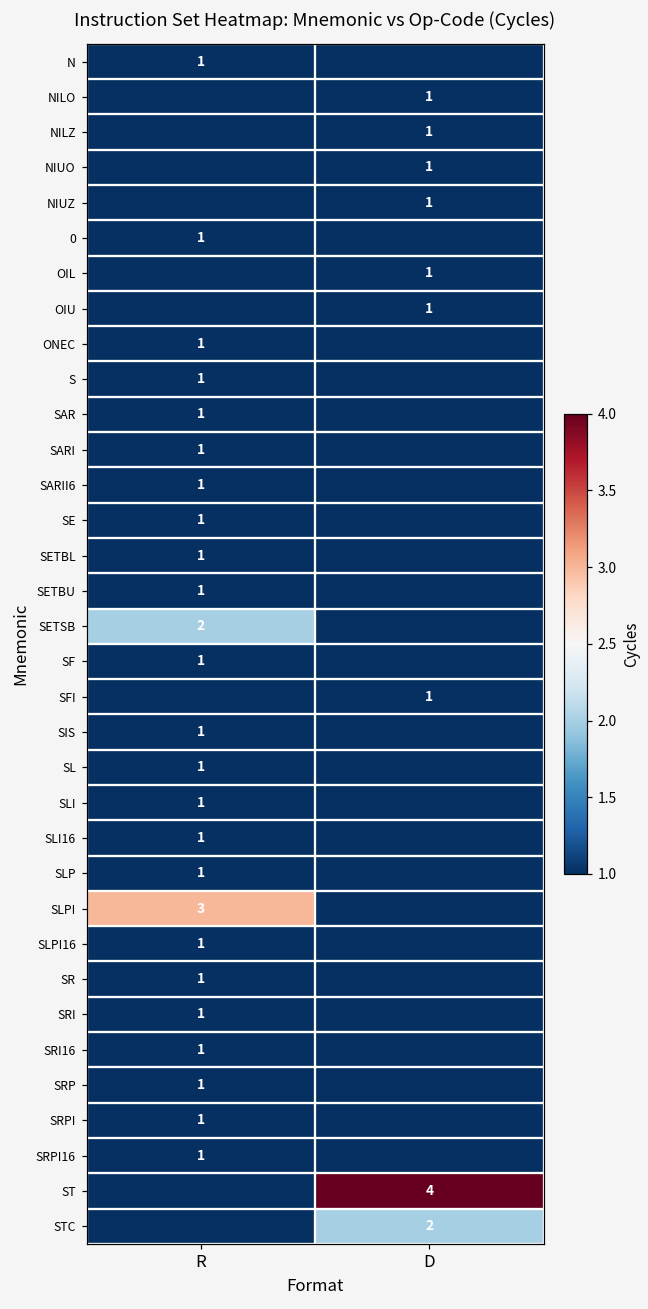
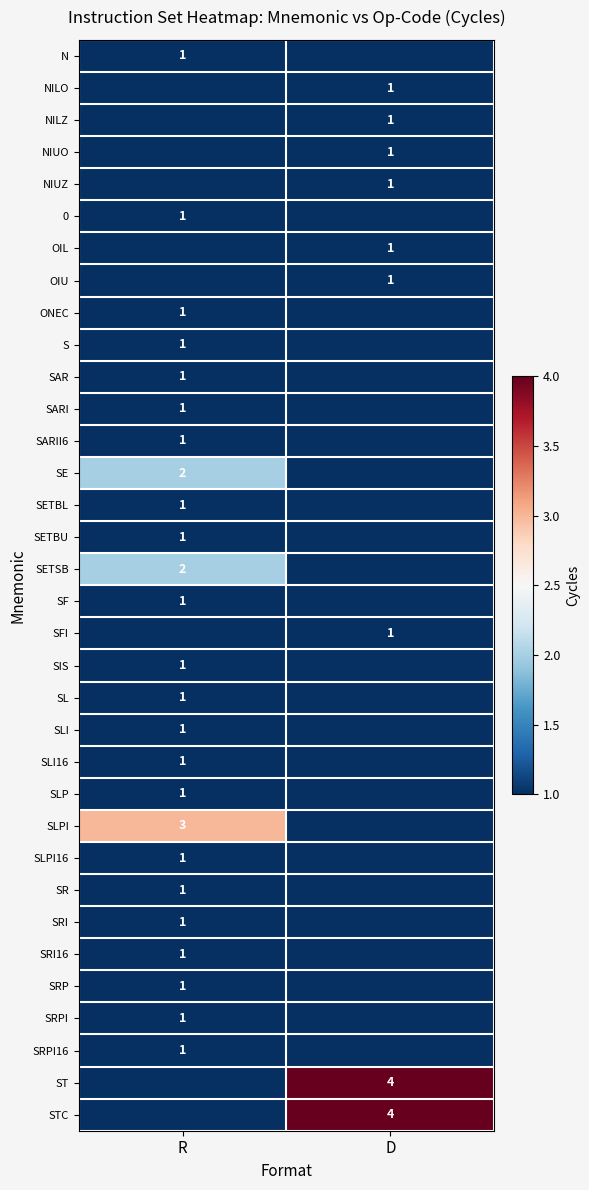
SE, R: 1 -> 2
STC, D: 2 -> 4
